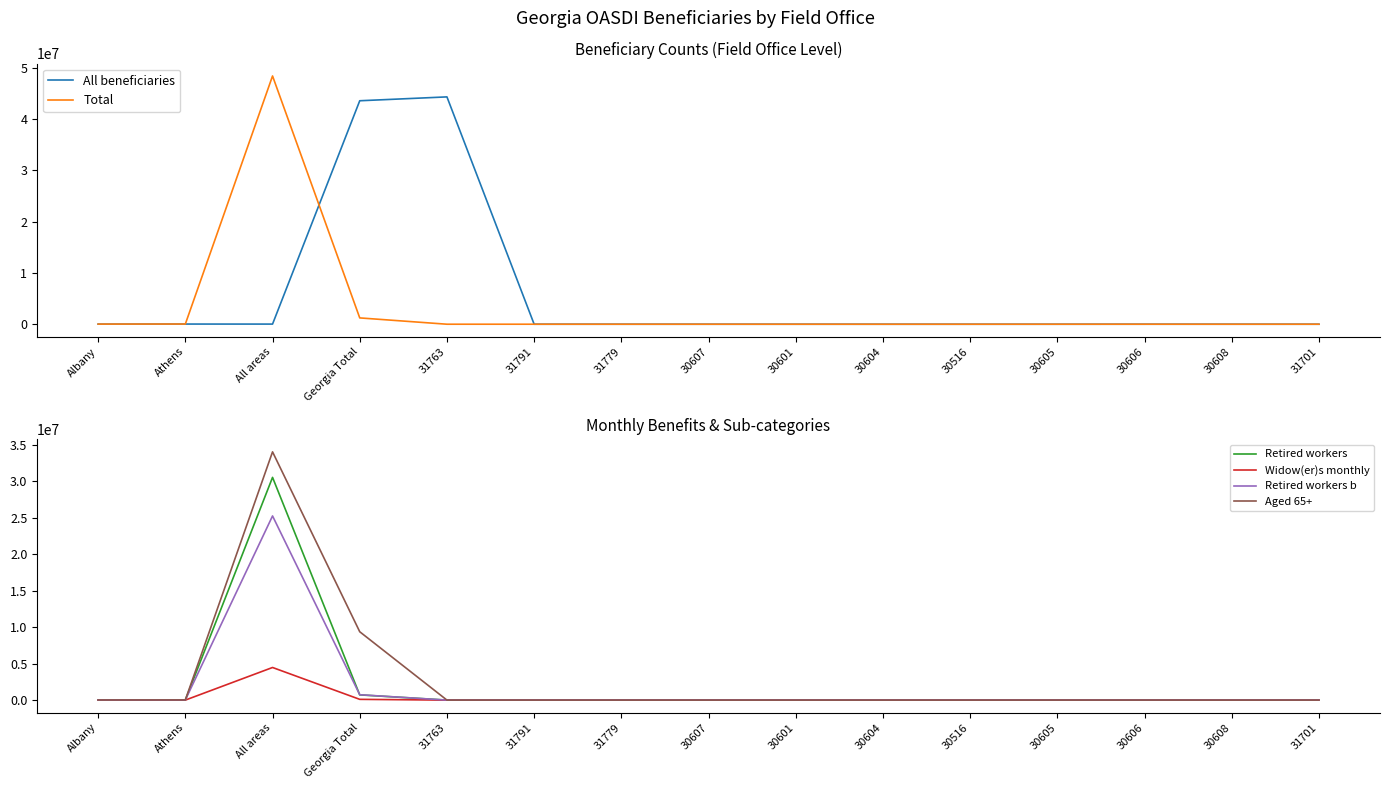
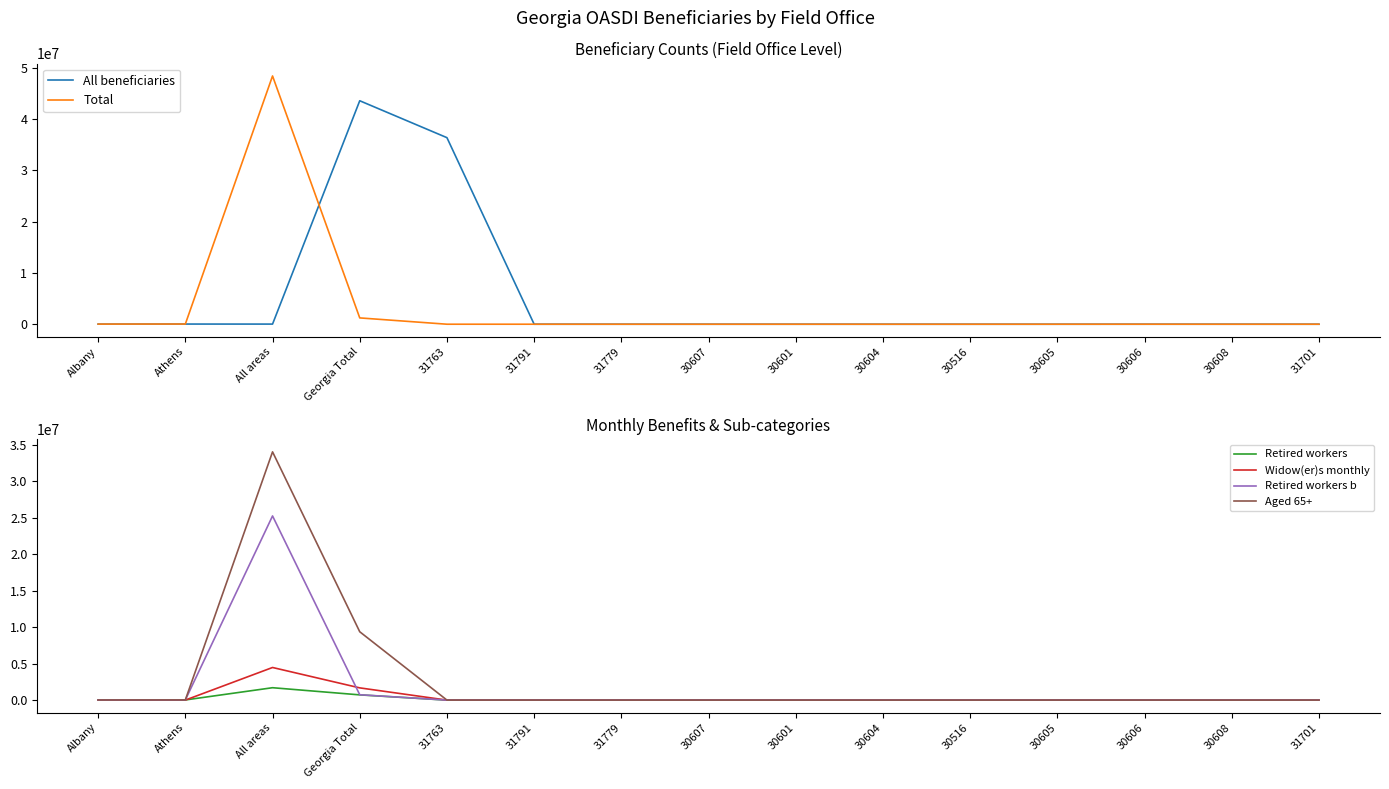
Beneficiary Counts (Field Office Level), All beneficiaries, 31763: 44000000 -> 36000000
Monthly Benefits & Sub-categories, Retired workers, All areas: 31000000 -> 2000000
Monthly Benefits & Sub-categories, Widow(er)s monthly, Georgia Total: 0 -> 2000000
